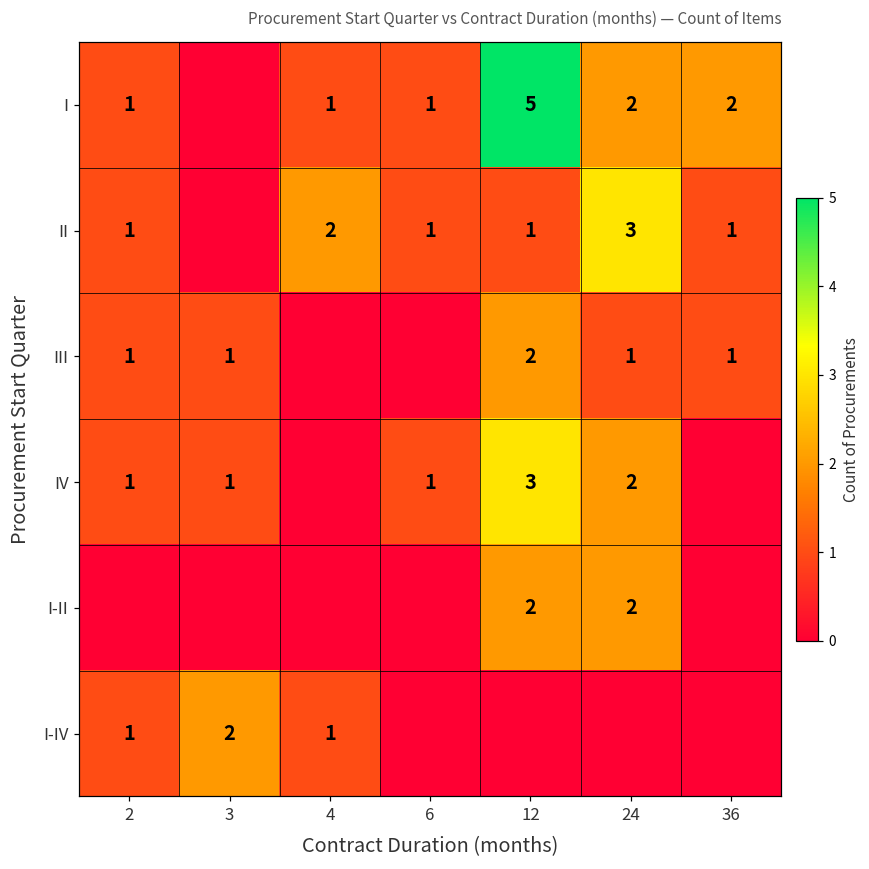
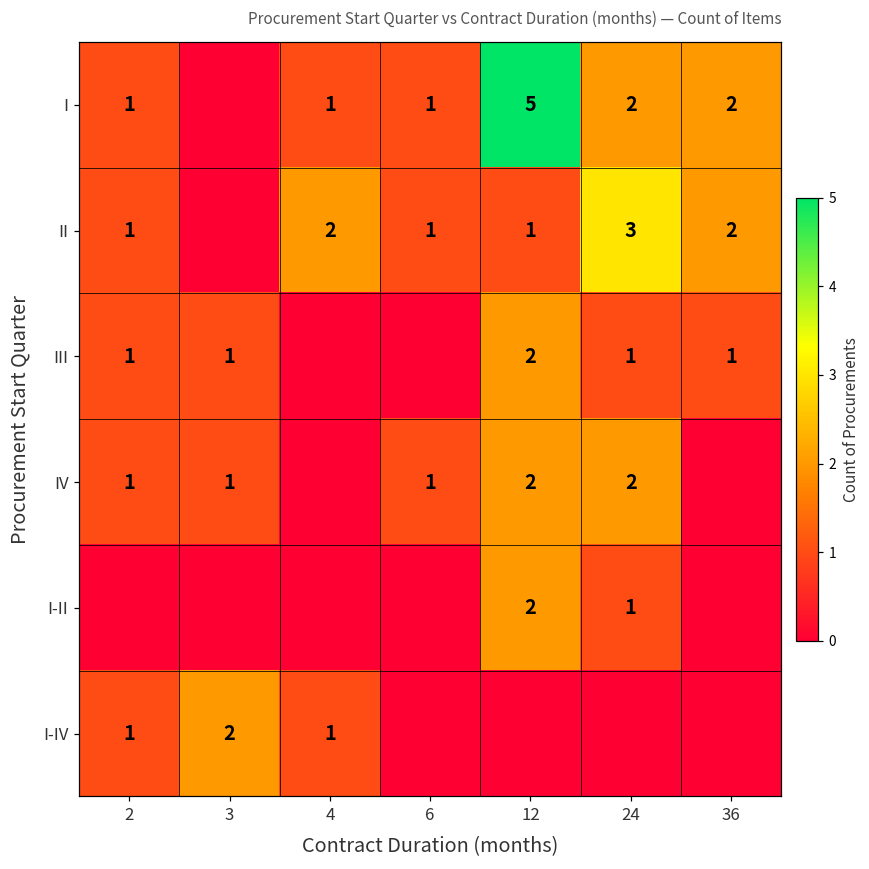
II, 36: 1 -> 2
IV, 12: 3 -> 2
I-II, 24: 2 -> 1
